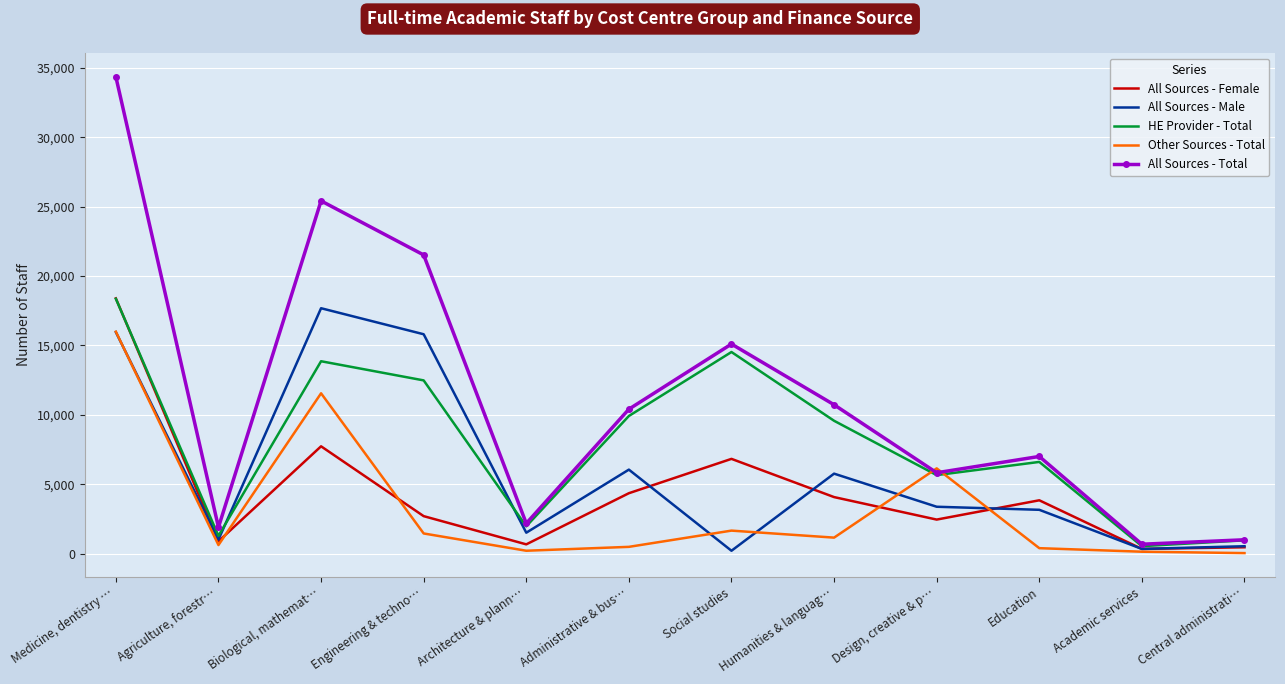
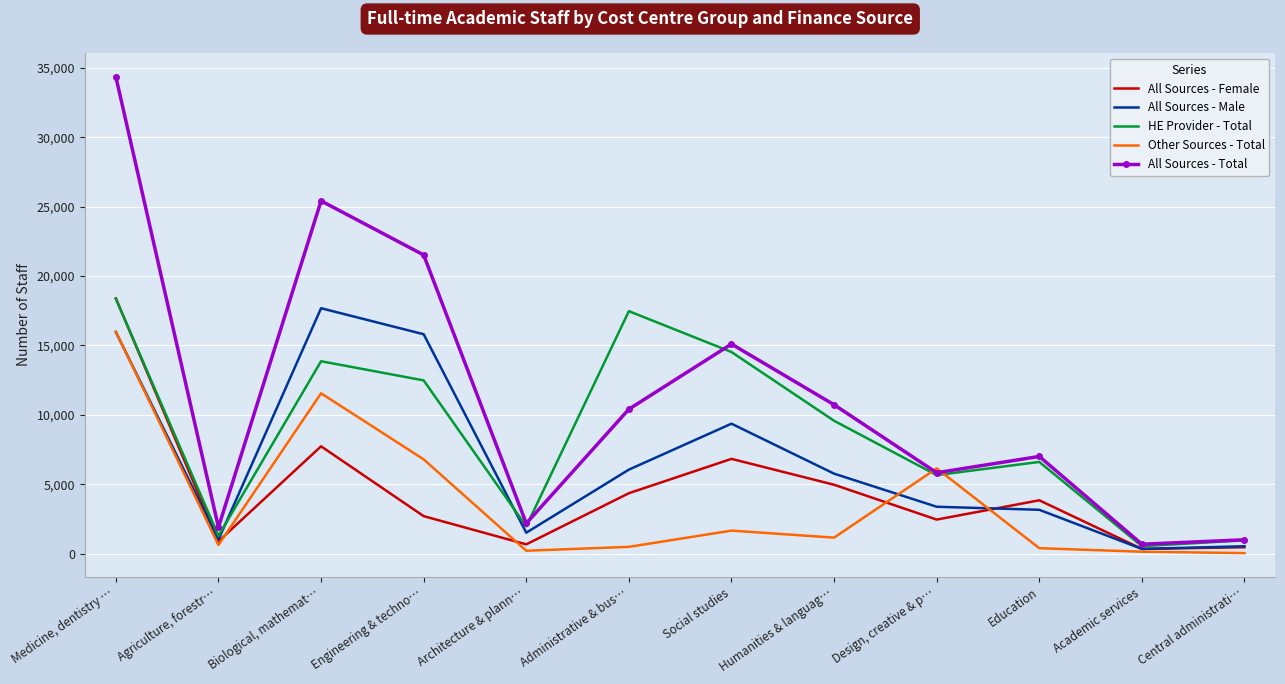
Other Sources - Total, Engineering & techno…: 1,500 -> 6,800
HE Provider - Total, Administrative & bus…: 9,900 -> 17,500
All Sources - Male, Social studies: 200 -> 9,400
All Sources - Female, Humanities & languag…: 4,100 -> 5,000
